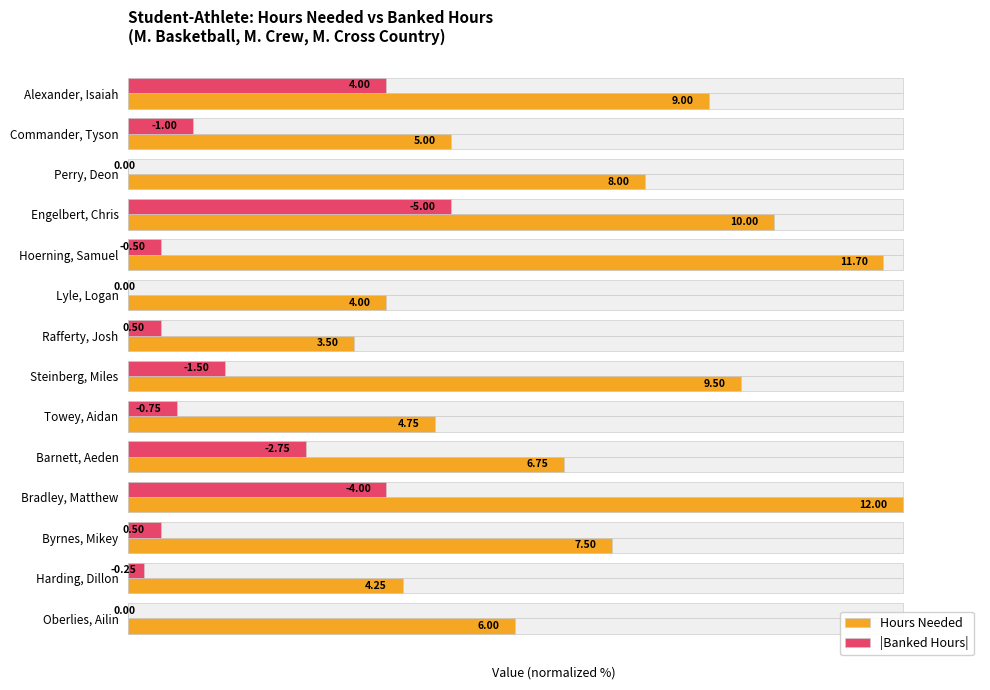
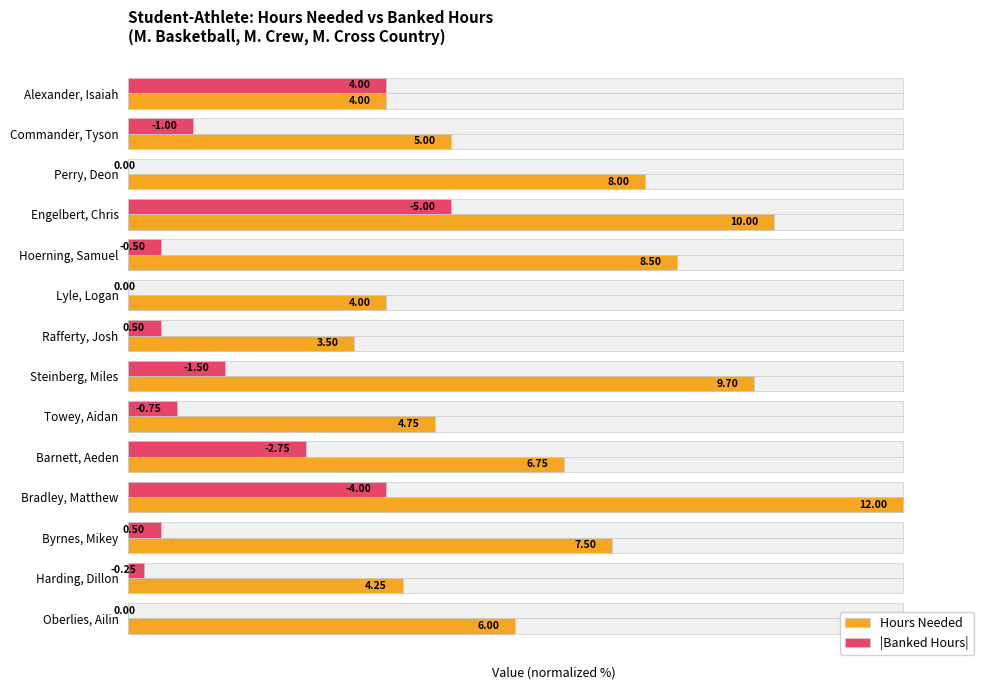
Hours Needed, Alexander, Isaiah: 9.00 -> 4.00
Hours Needed, Hoerning, Samuel: 11.70 -> 8.50
Hours Needed, Steinberg, Miles: 9.50 -> 9.70
